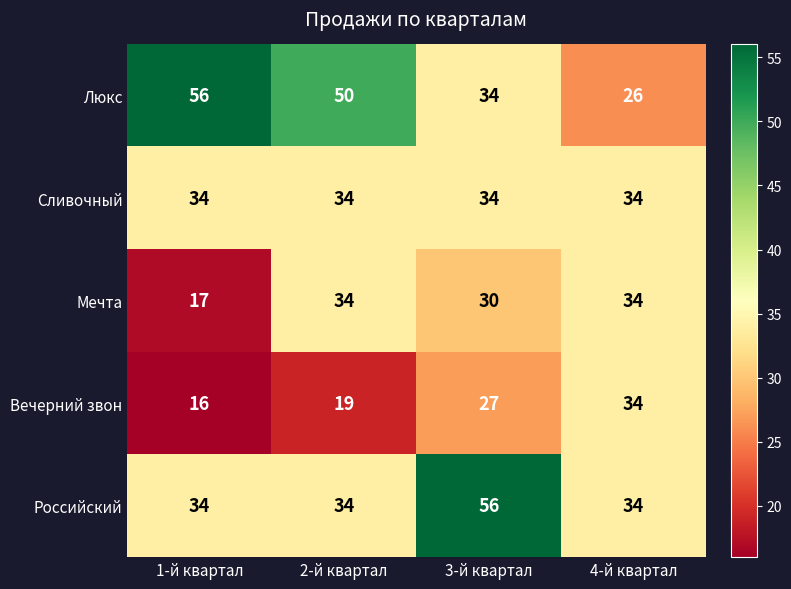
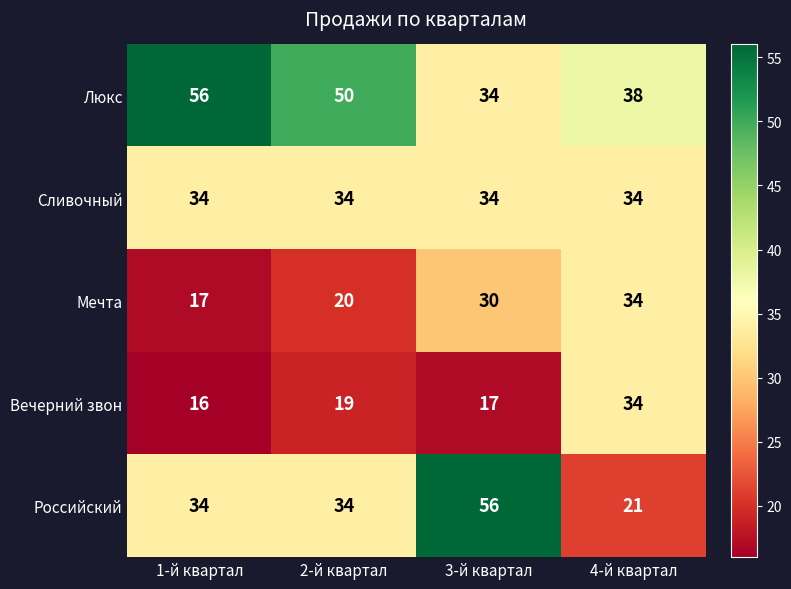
Люкс, 4-й квартал: 26 -> 38
Мечта, 2-й квартал: 34 -> 20
Вечерний звон, 3-й квартал: 27 -> 17
Российский, 4-й квартал: 34 -> 21
